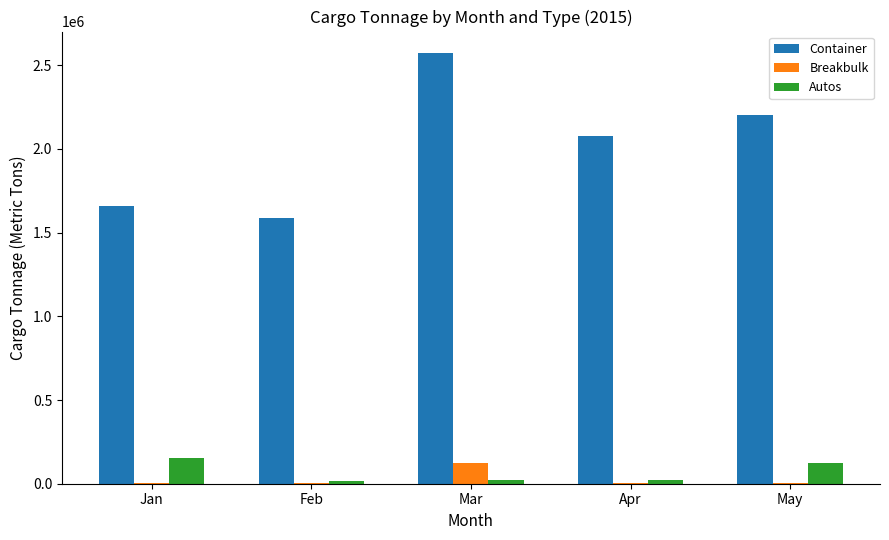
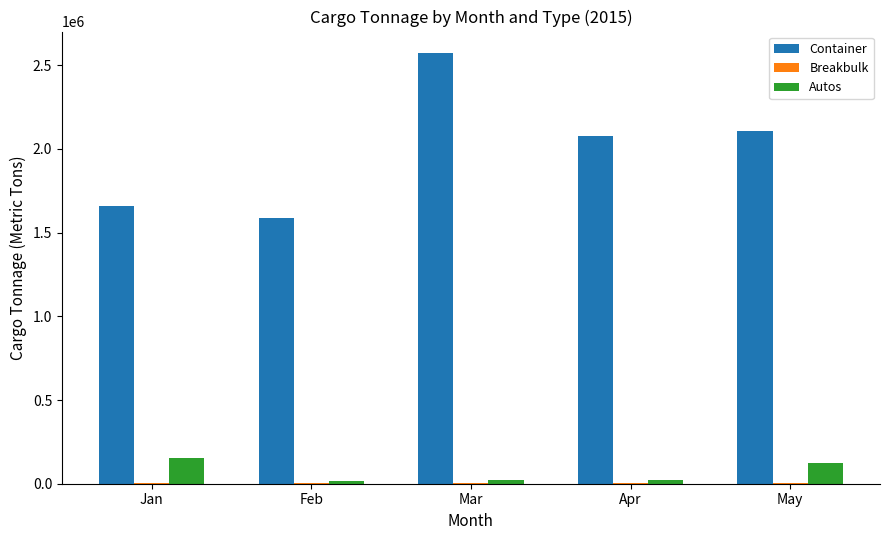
Breakbulk, Mar: 120000 -> 0
Container, May: 2200000 -> 2110000
